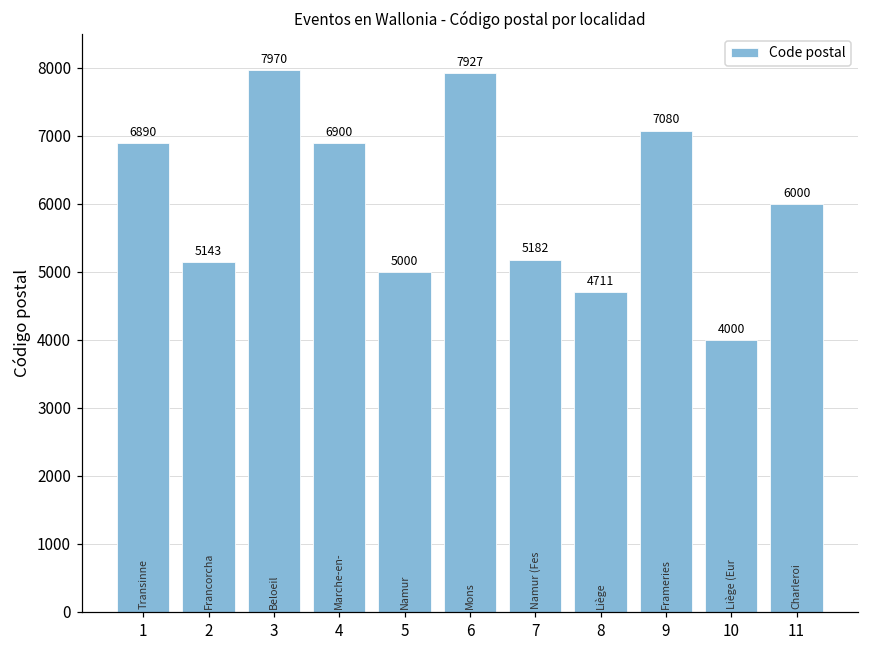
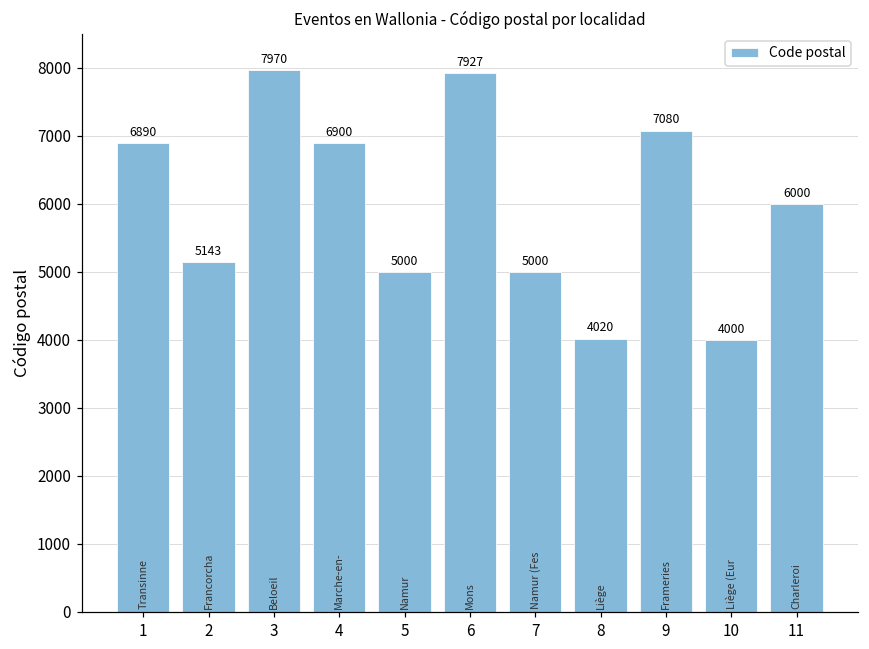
7: 5182 -> 5000
8: 4711 -> 4020
